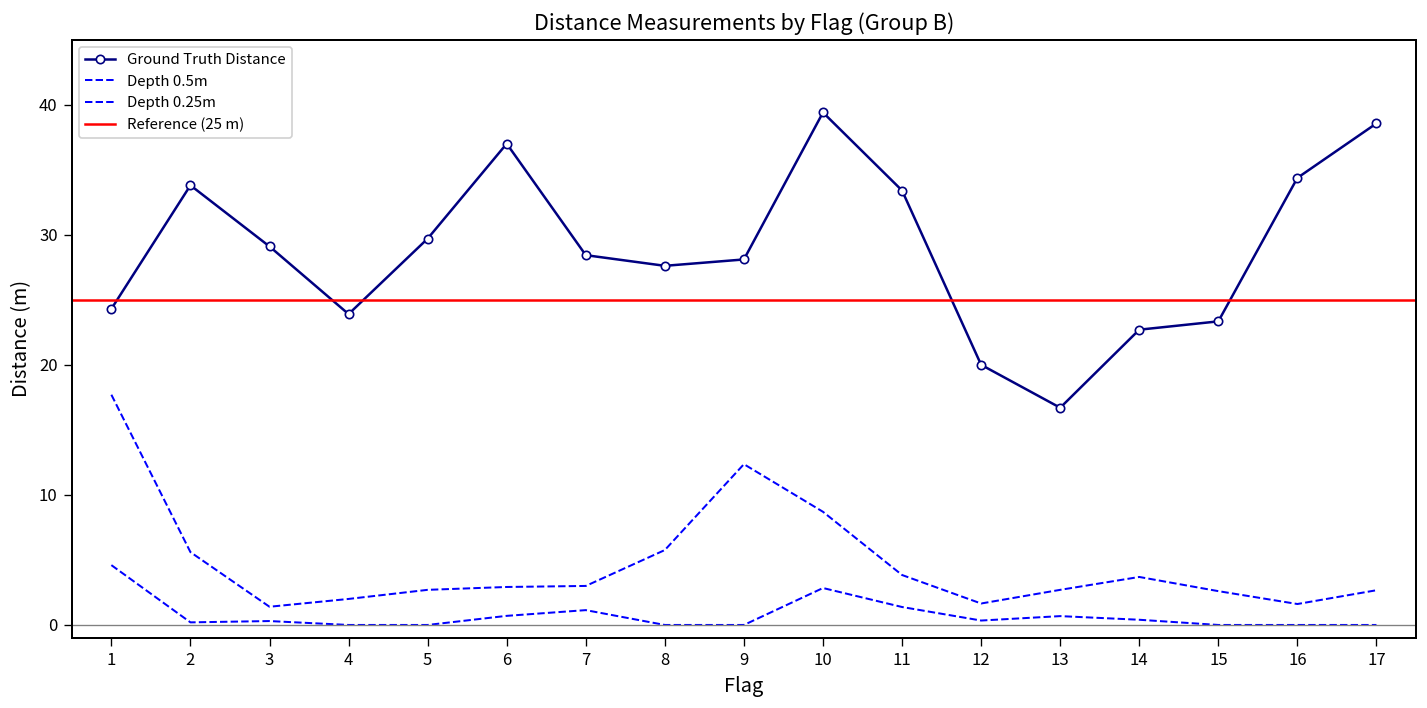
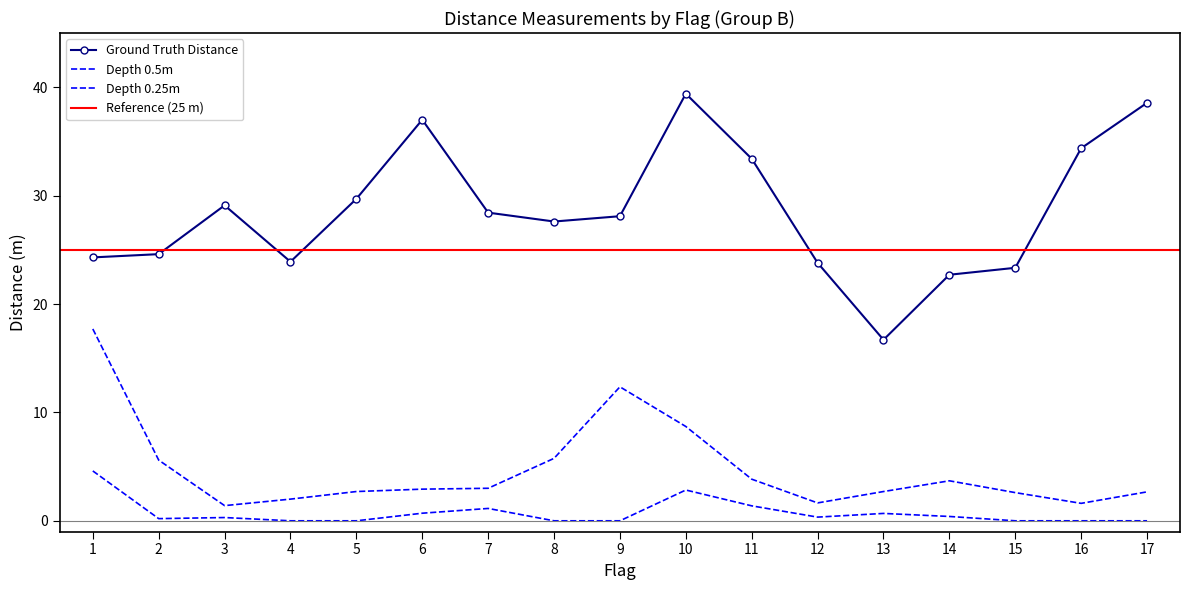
Ground Truth Distance, 2: 33.8 -> 24.6
Ground Truth Distance, 12: 20.0 -> 23.8
